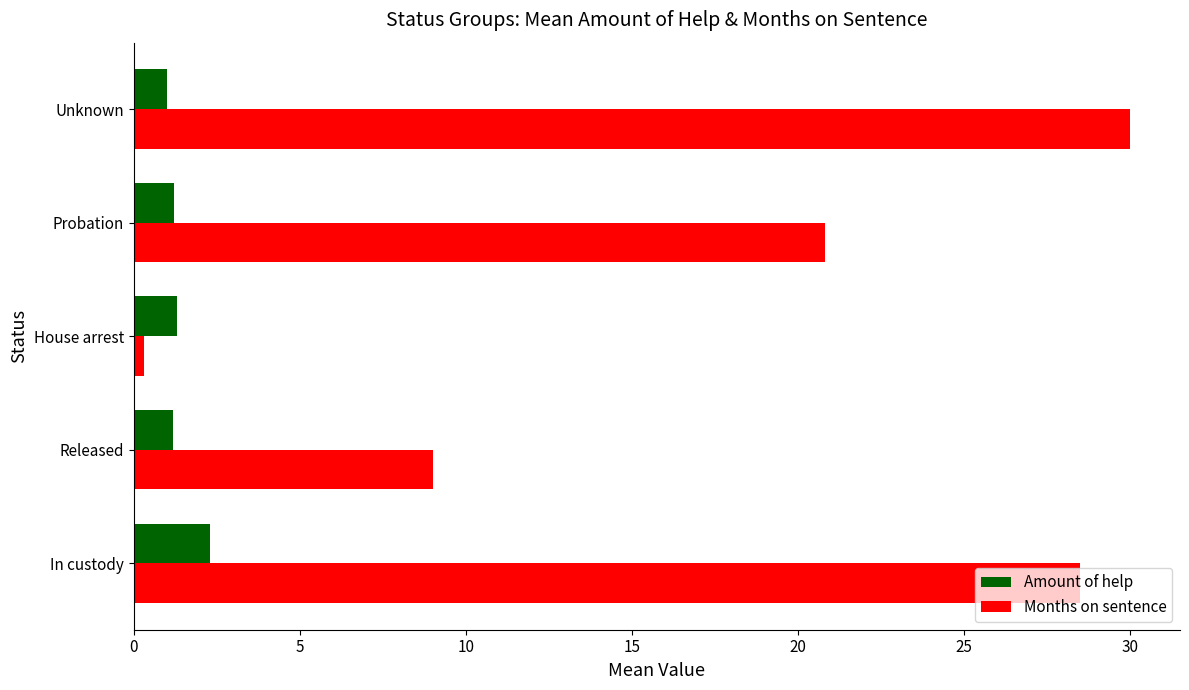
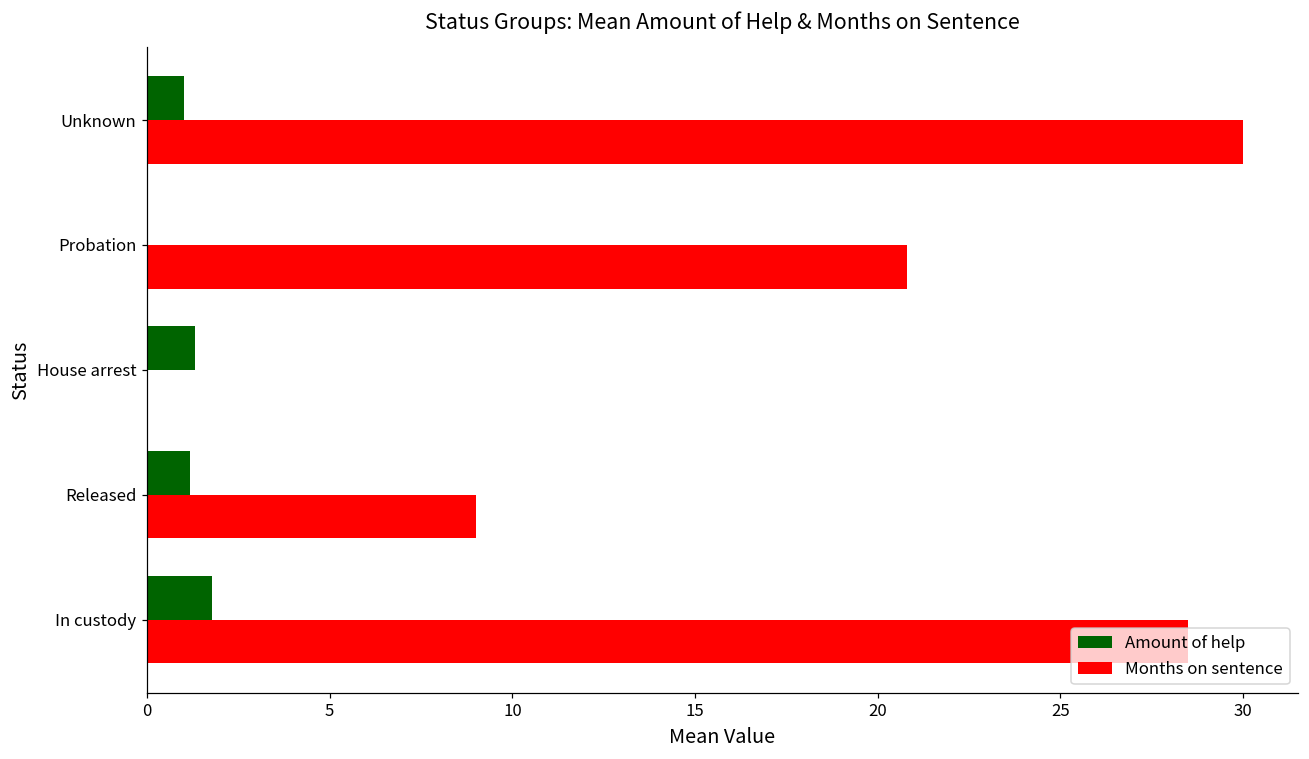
Amount of help, Probation: 1.2 -> 0.0
Months on sentence, House arrest: 0.3 -> 0.0
Amount of help, In custody: 2.3 -> 1.8
